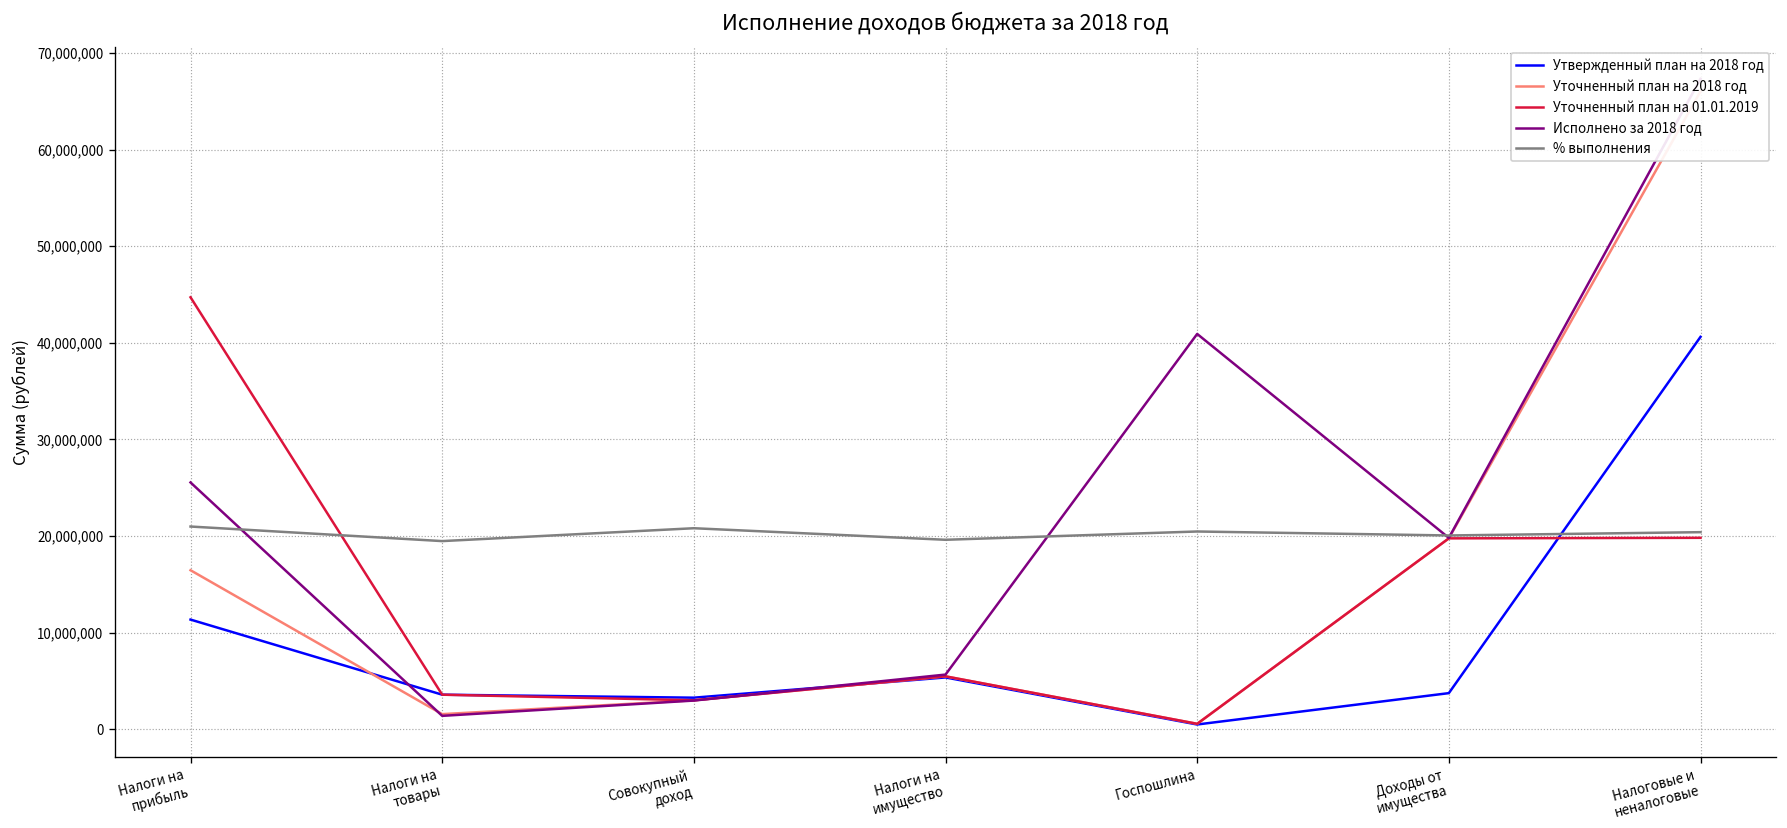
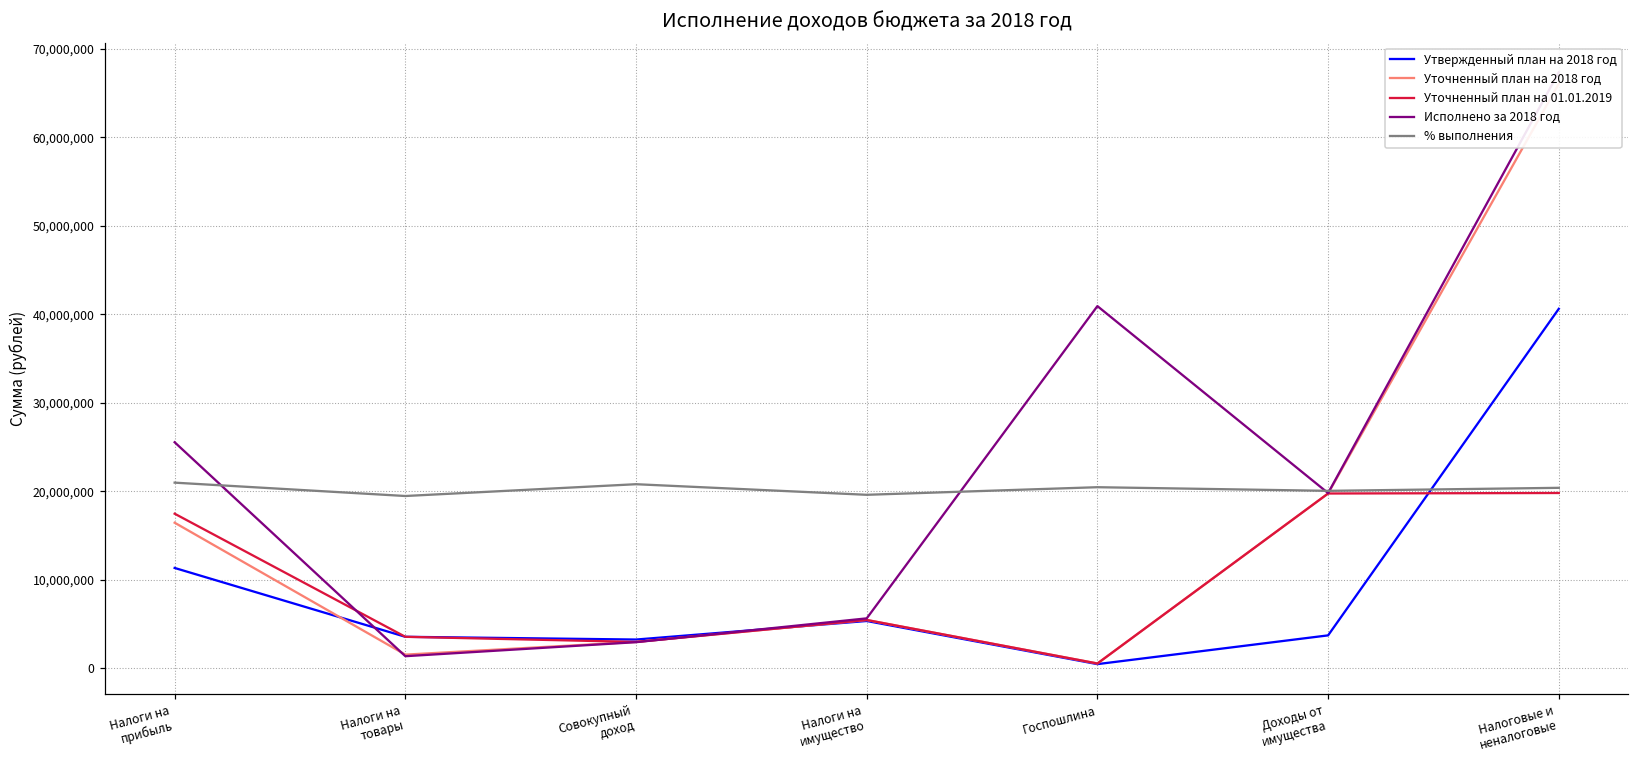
Уточненный план на 01.01.2019, Налоги на прибыль: 45,000,000 -> 17,000,000
